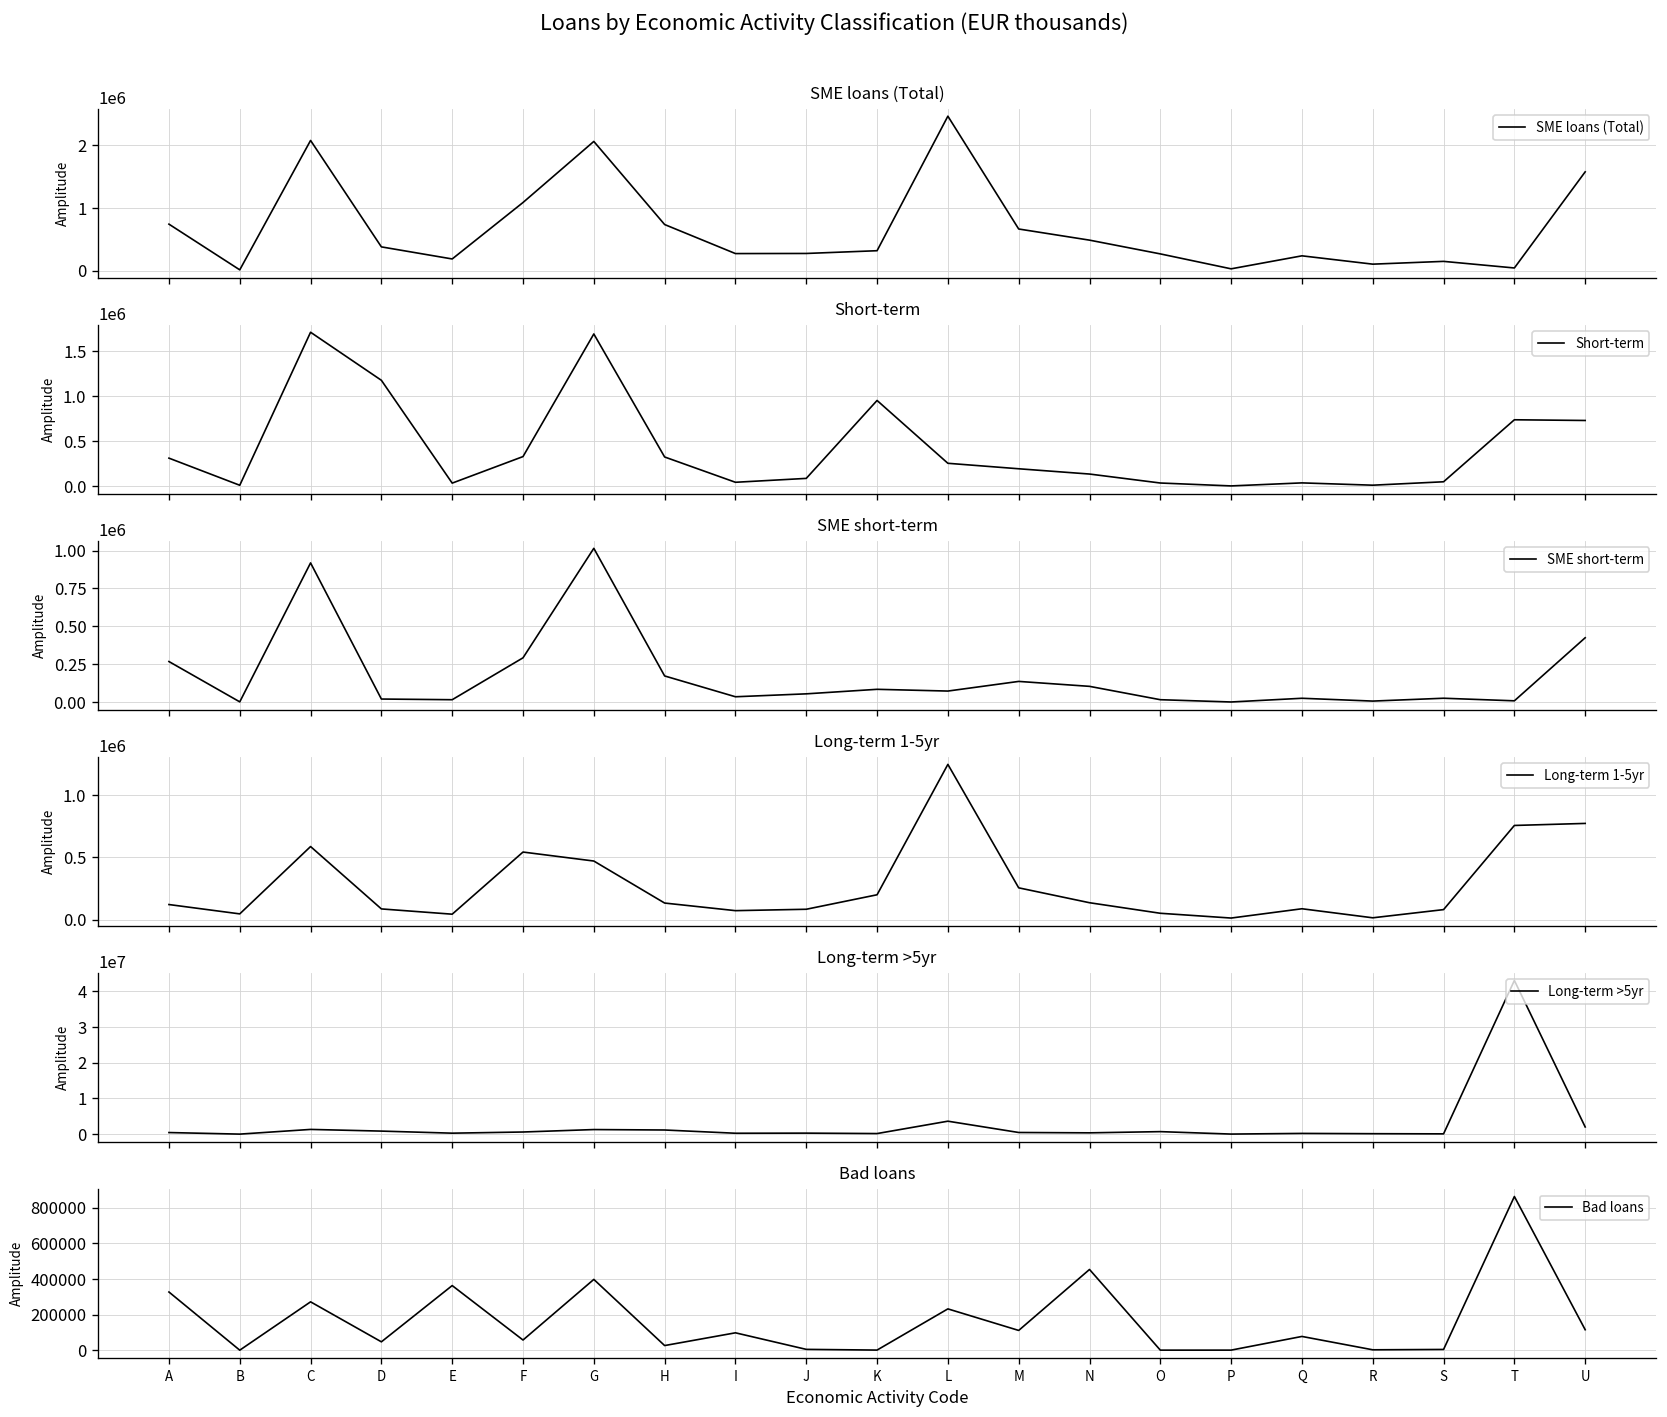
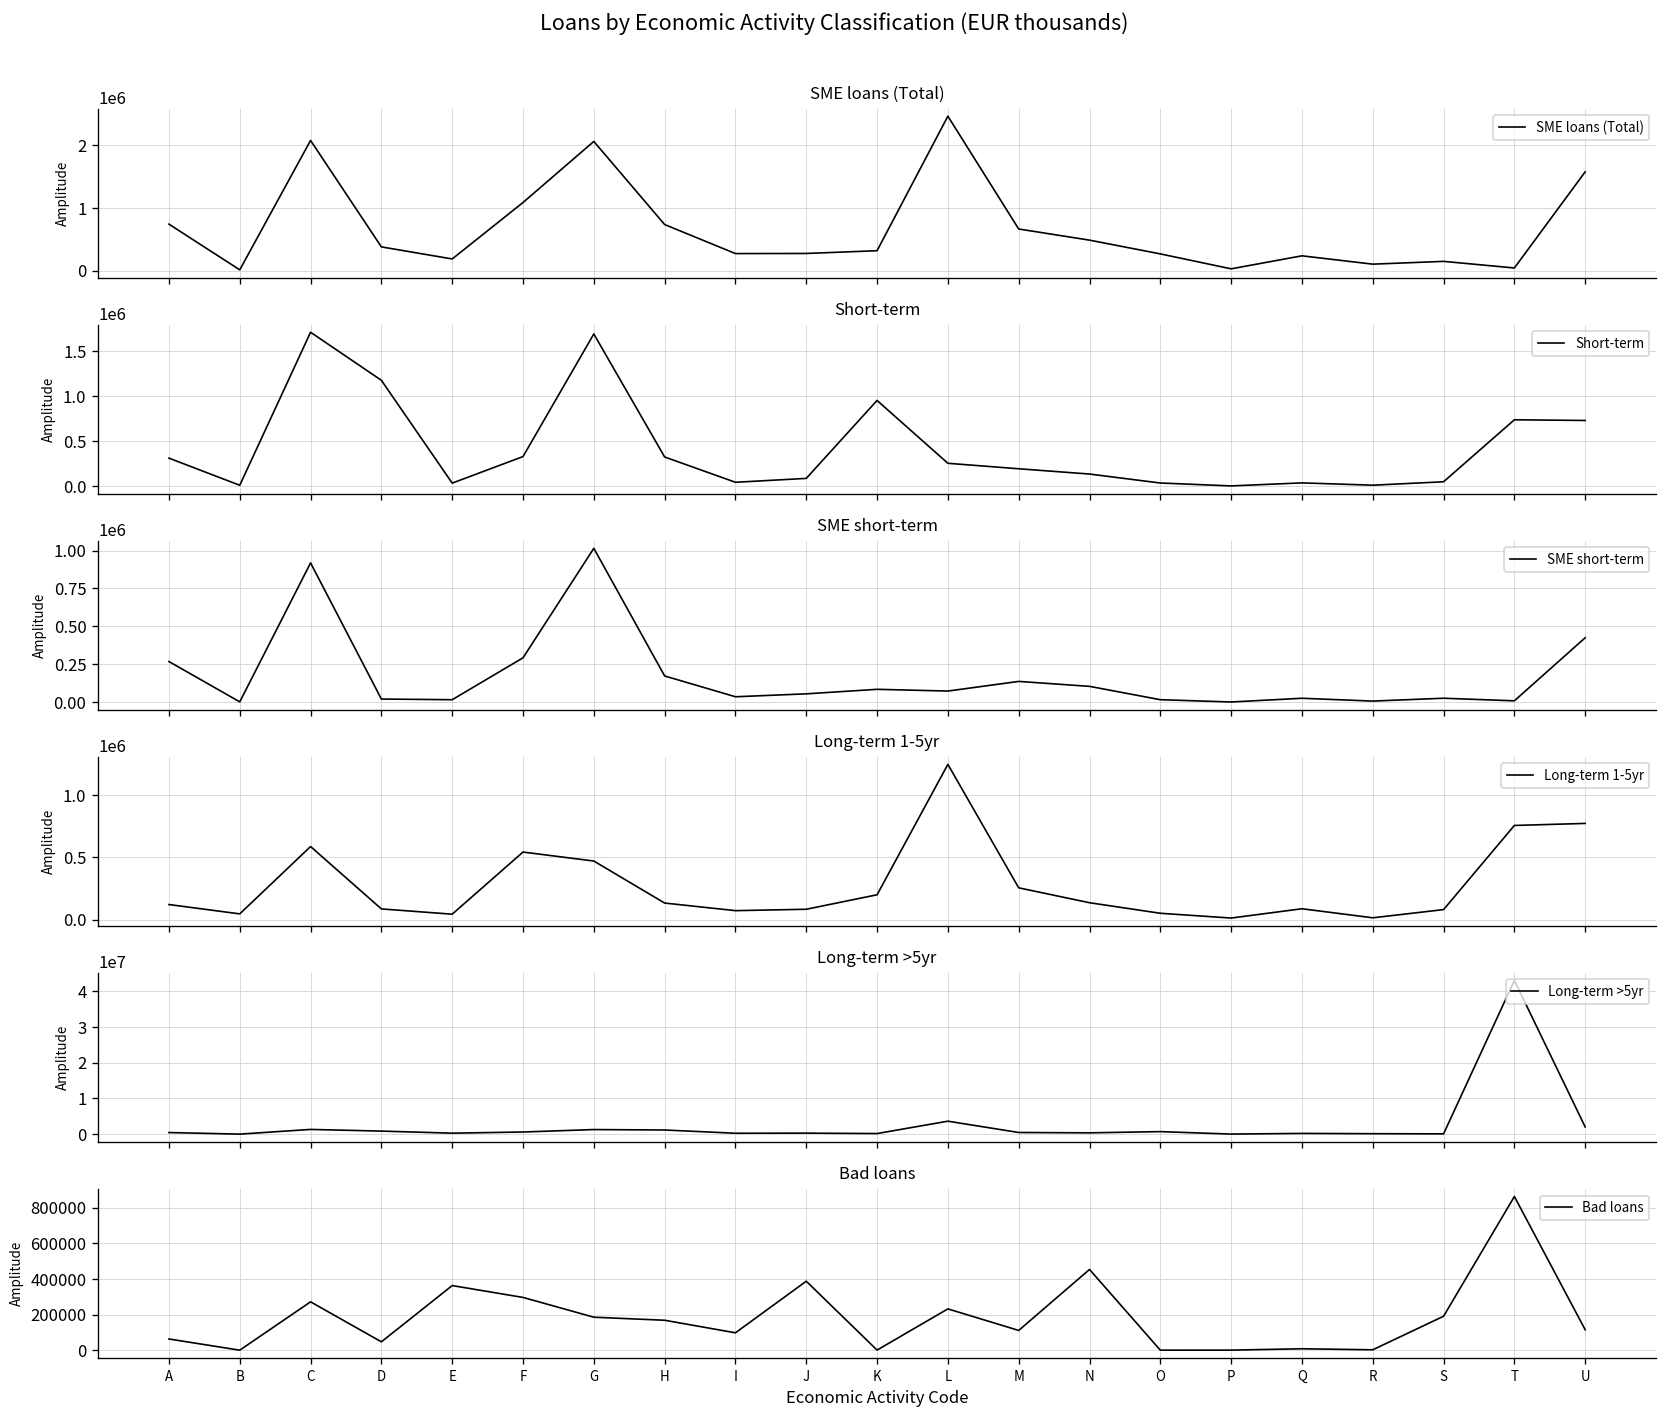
Bad loans, A: 330000 -> 60000
Bad loans, F: 60000 -> 300000
Bad loans, G: 400000 -> 190000
Bad loans, H: 30000 -> 170000
Bad loans, J: 0 -> 390000
Bad loans, Q: 80000 -> 10000
Bad loans, S: 0 -> 190000
